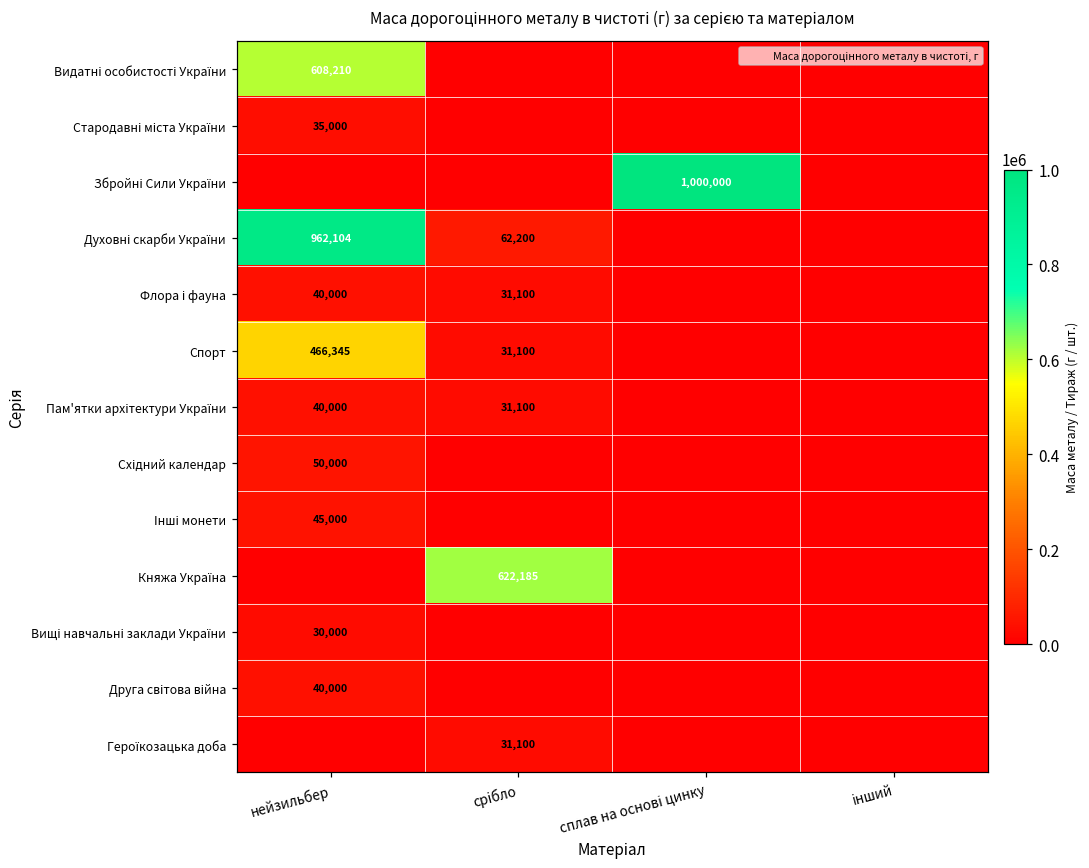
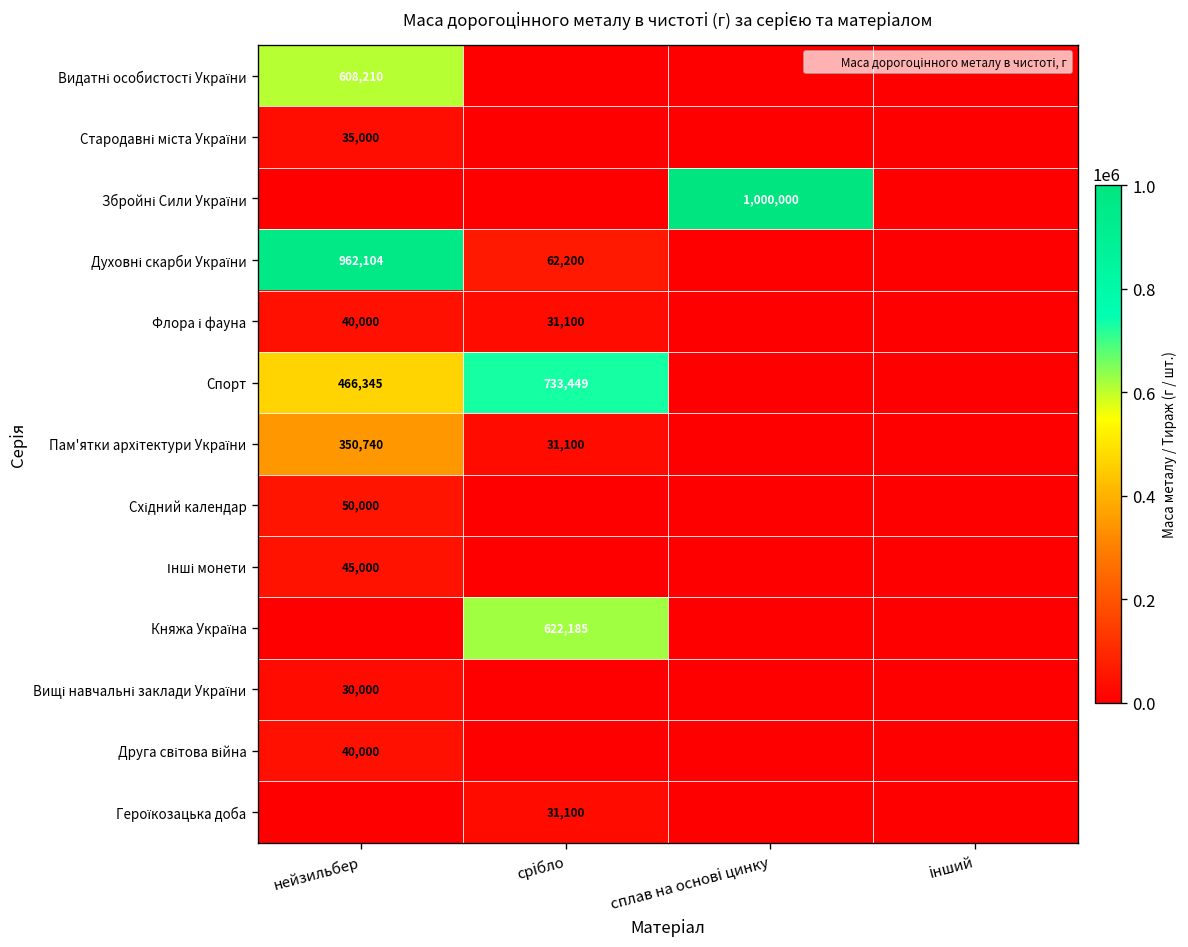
Спорт, срібло: 31,100 -> 733,449
Пам'ятки архітектури України, нейзильбер: 40,000 -> 350,740
